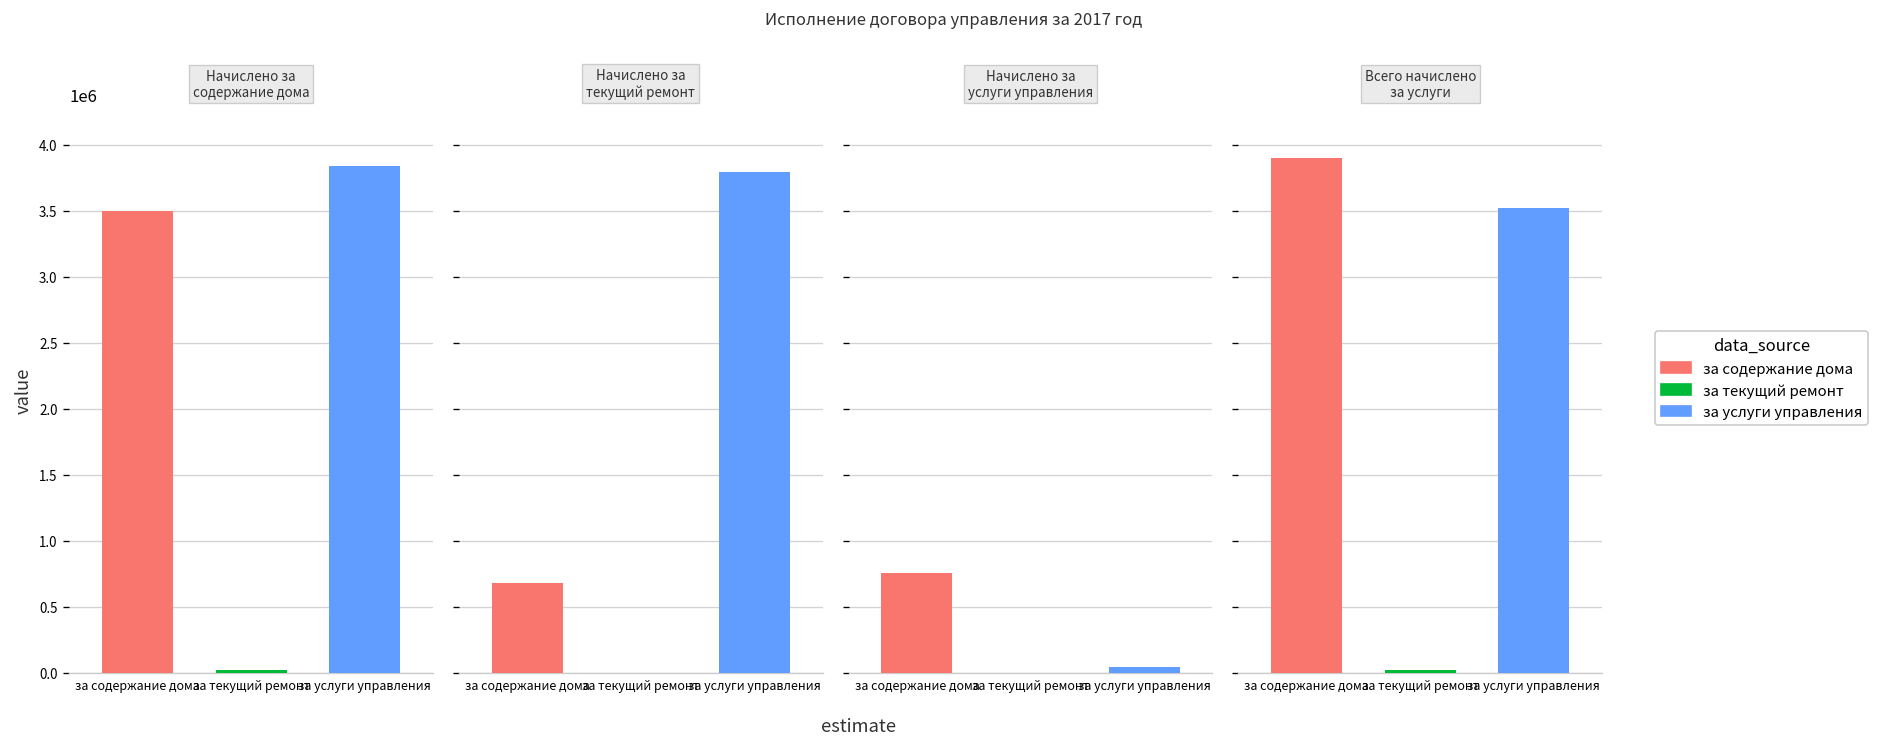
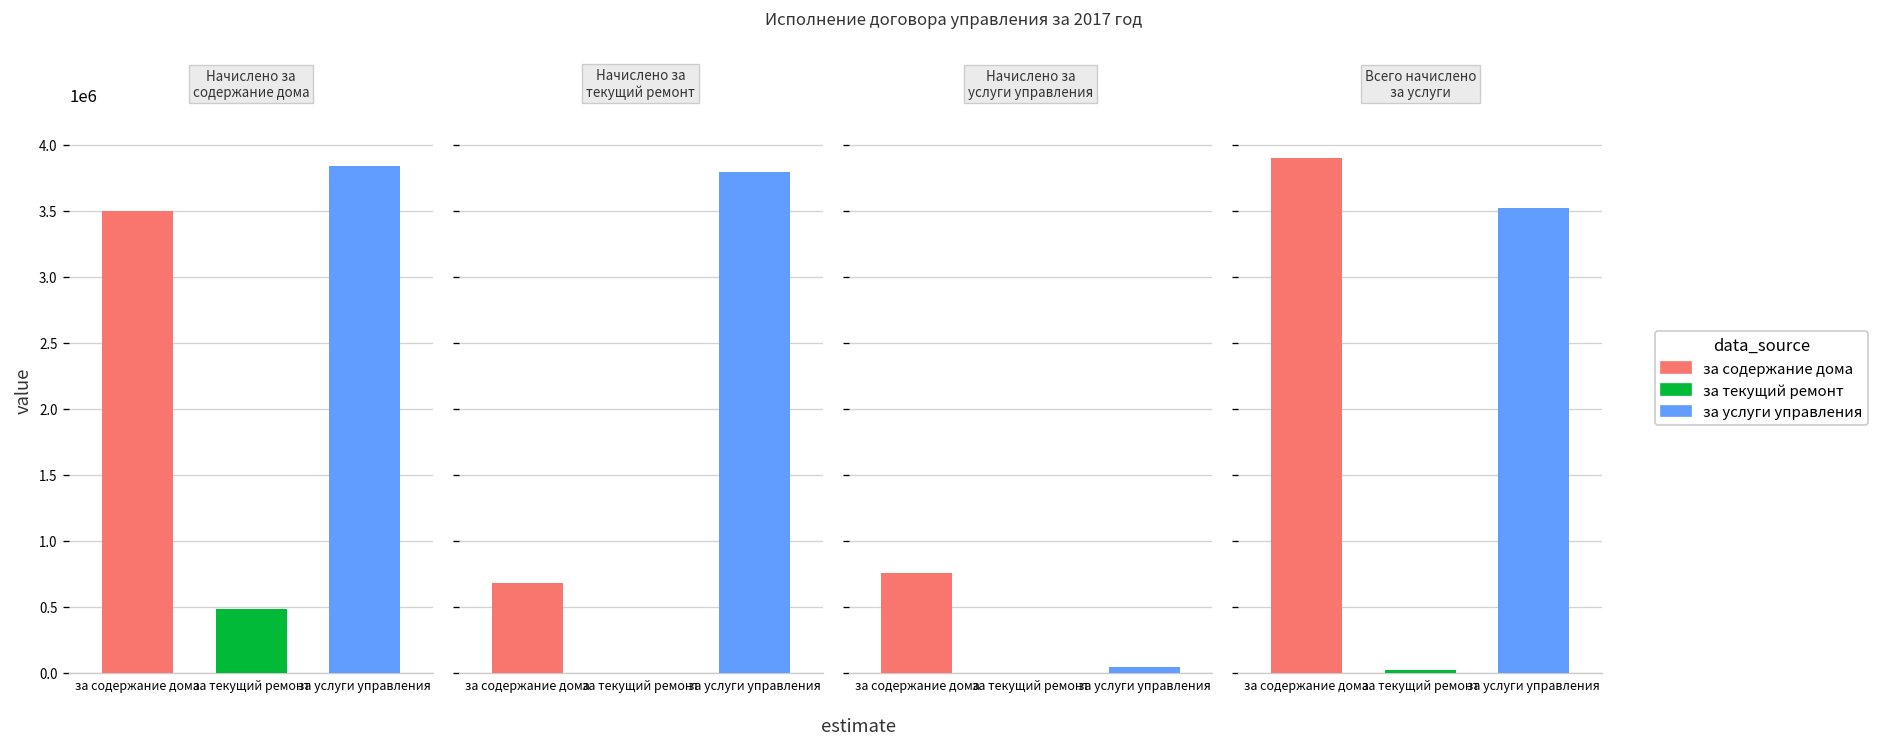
Начислено за содержание дома, за текущий ремонт: 20000 -> 490000
